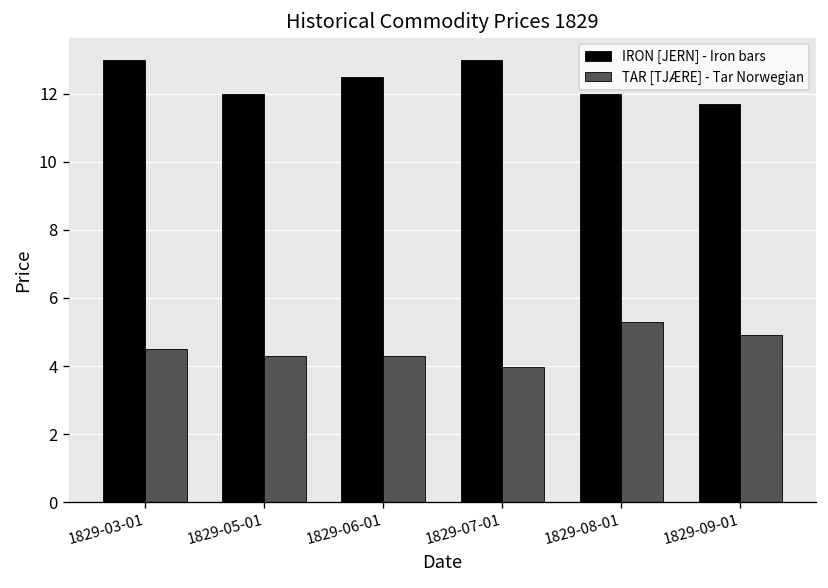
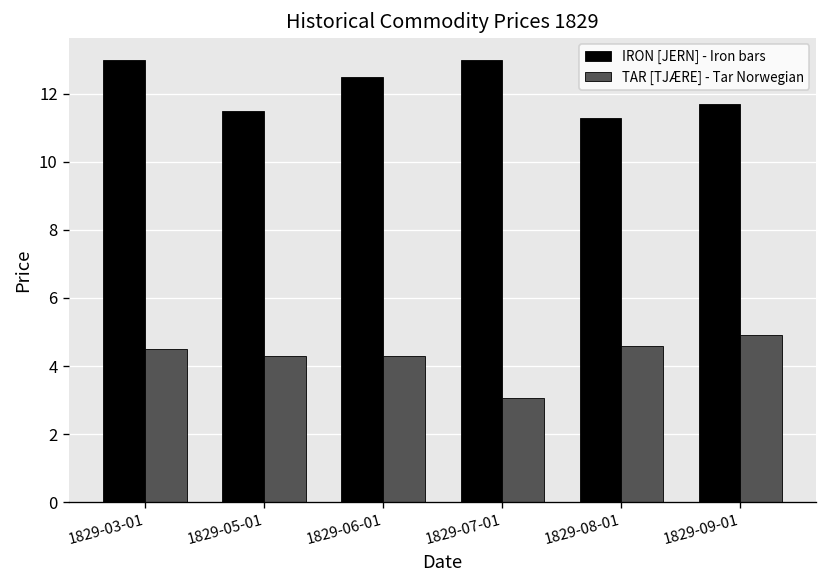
IRON [JERN] - Iron bars, 1829-05-01: 12.0 -> 11.5
TAR [TJÆRE] - Tar Norwegian, 1829-07-01: 4.0 -> 3.1
IRON [JERN] - Iron bars, 1829-08-01: 12.0 -> 11.3
TAR [TJÆRE] - Tar Norwegian, 1829-08-01: 5.3 -> 4.6
